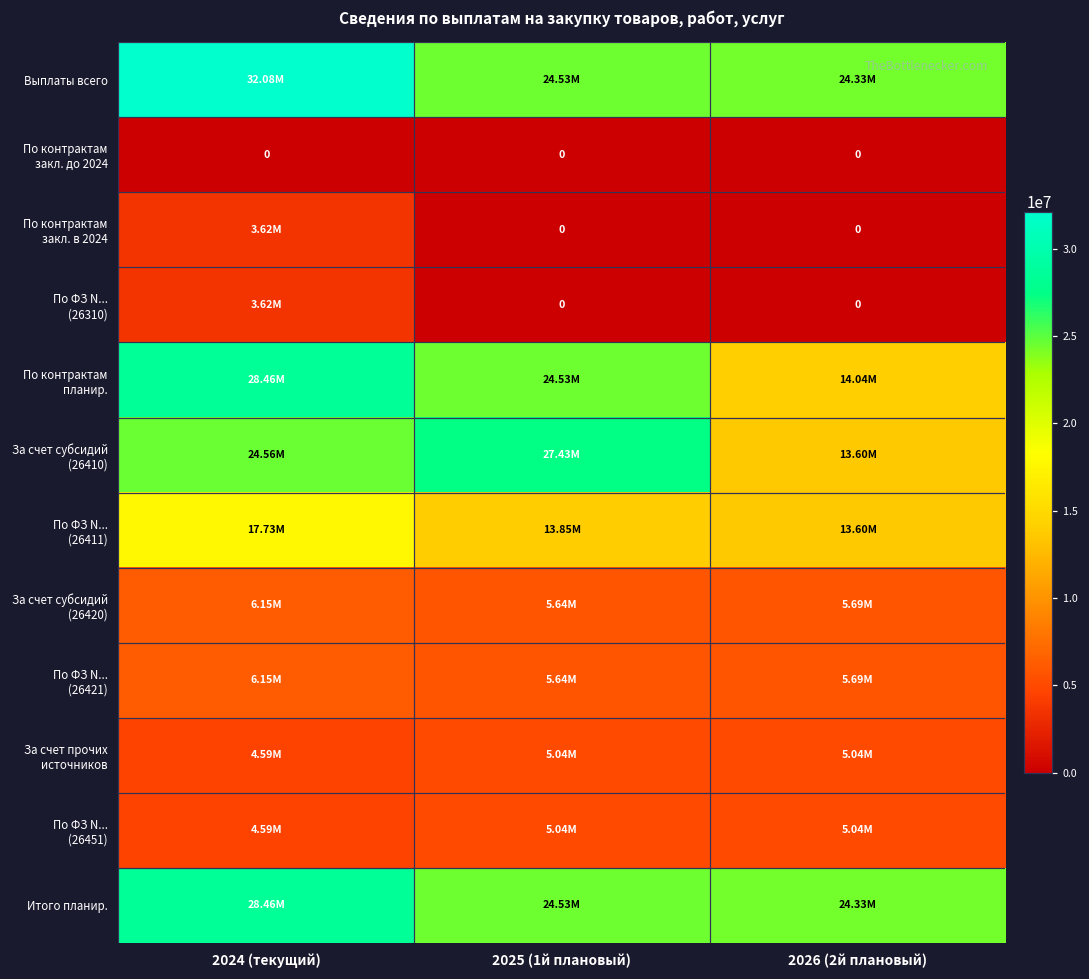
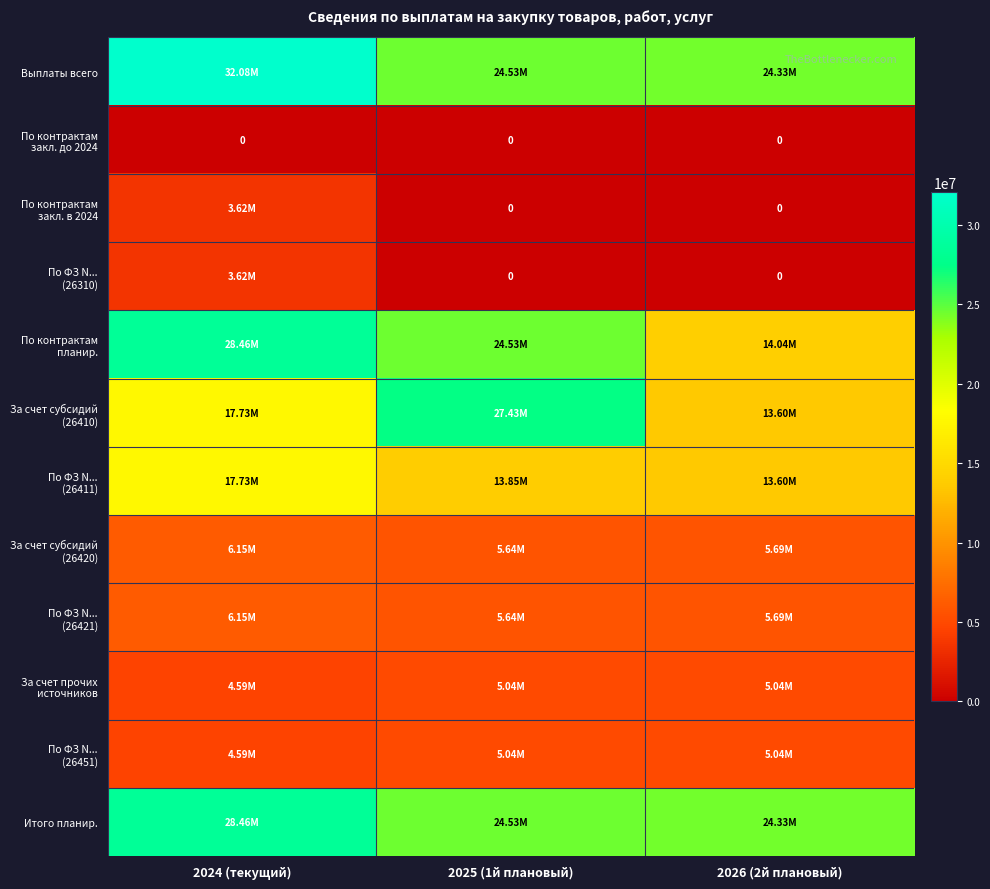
За счет субсидий (26410), 2024 (текущий): 24.56M -> 17.73M
